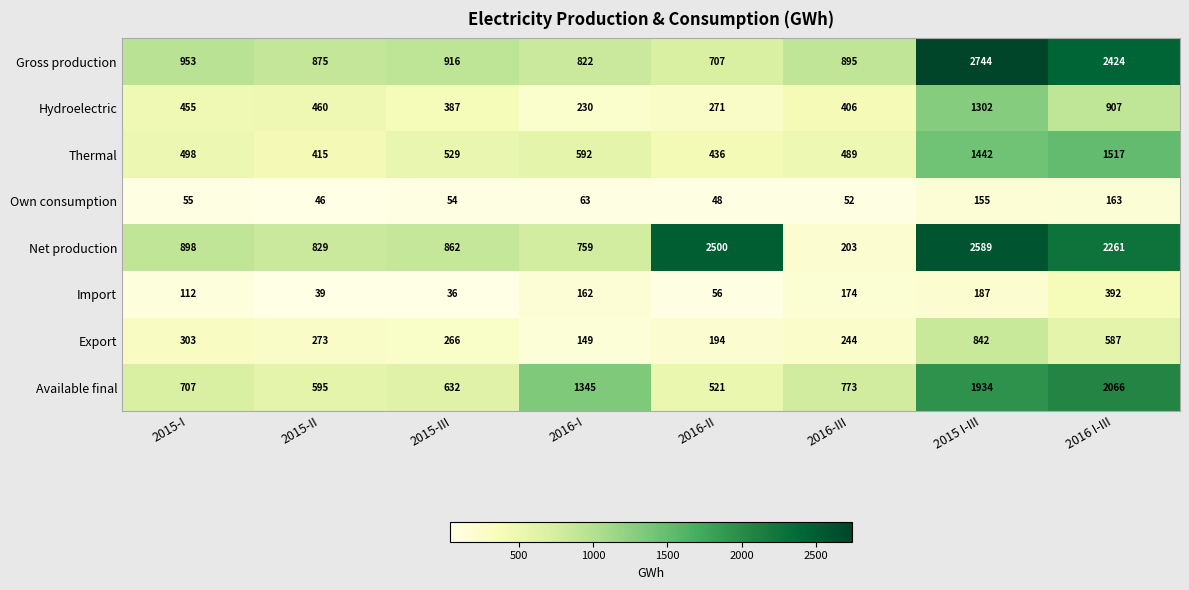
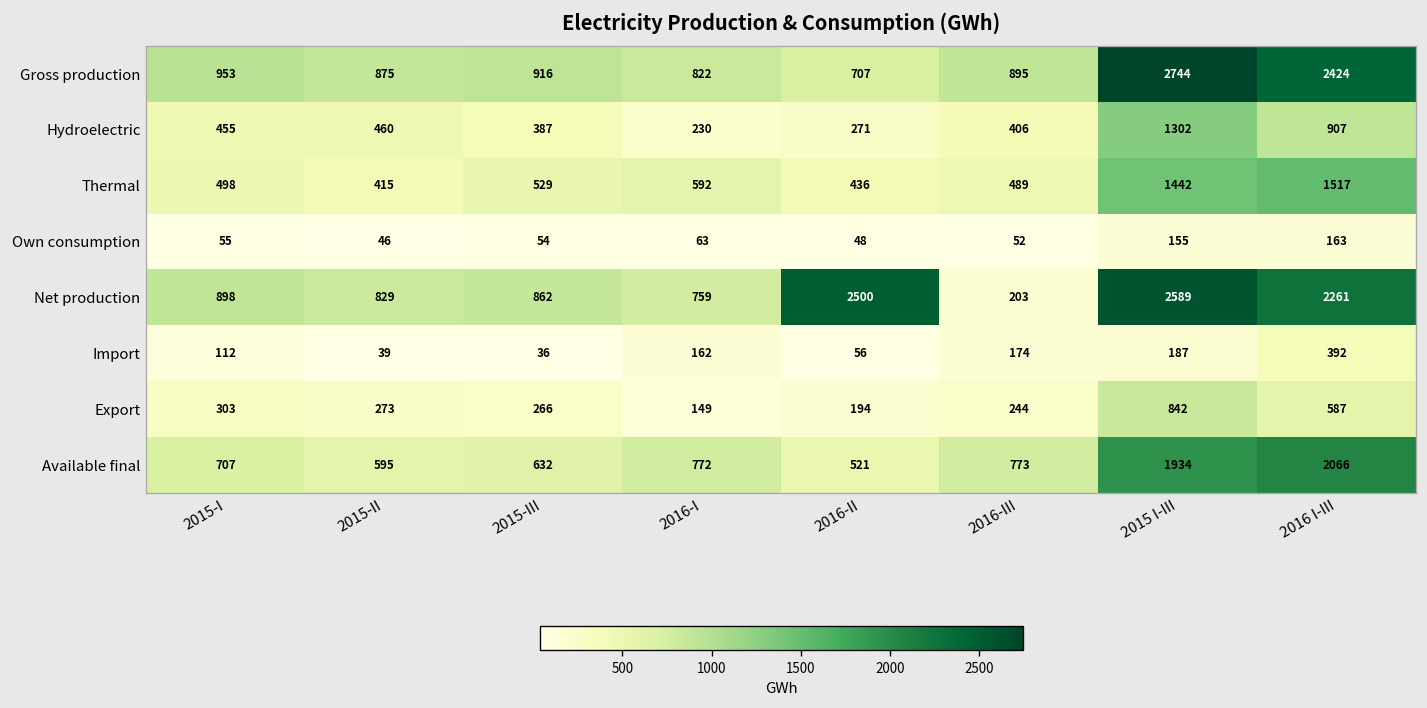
Available final, 2016-I: 1345 -> 772
